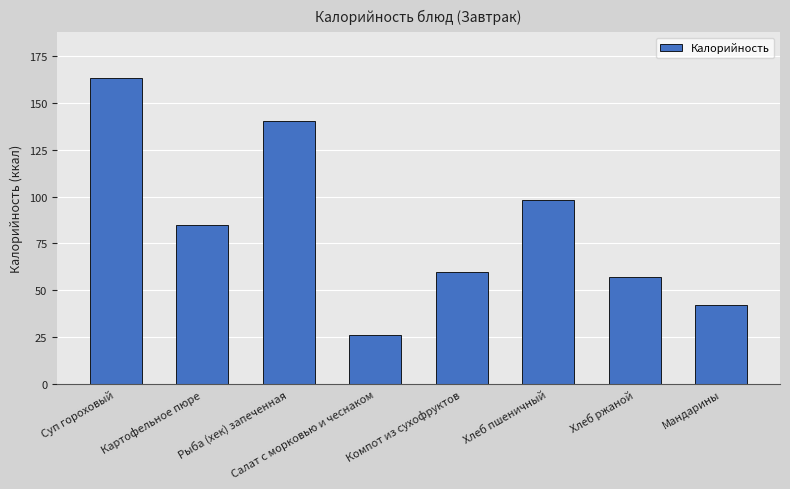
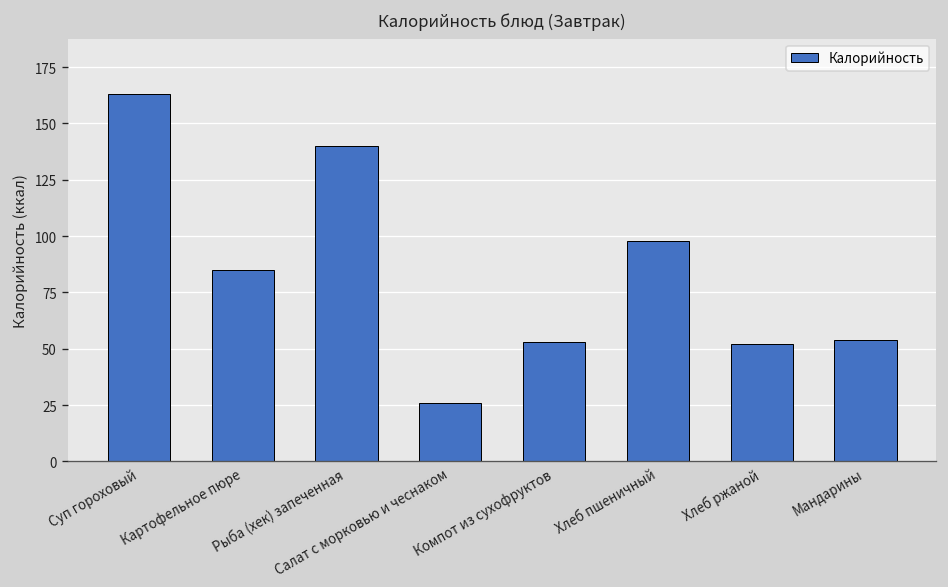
Компот из сухофруктов: 60 -> 53
Хлеб ржаной: 57 -> 52
Мандарины: 42 -> 54
